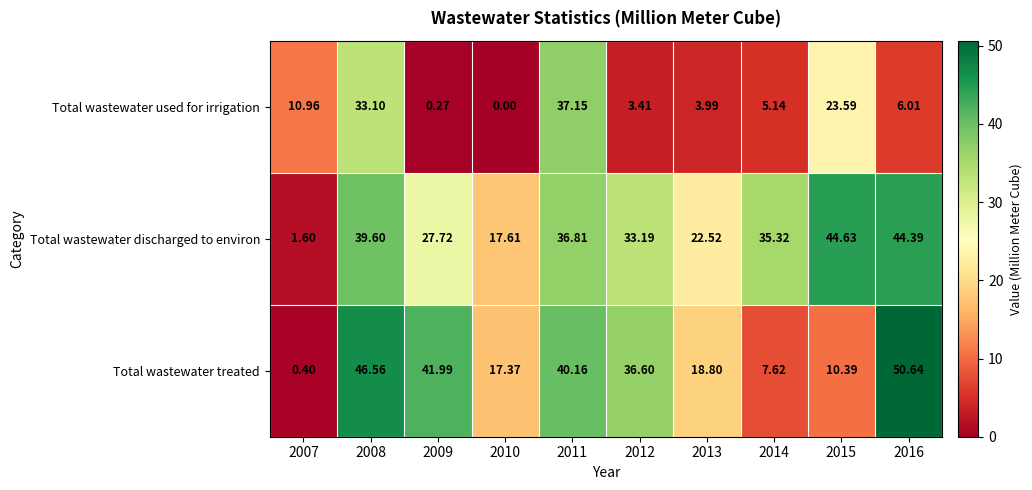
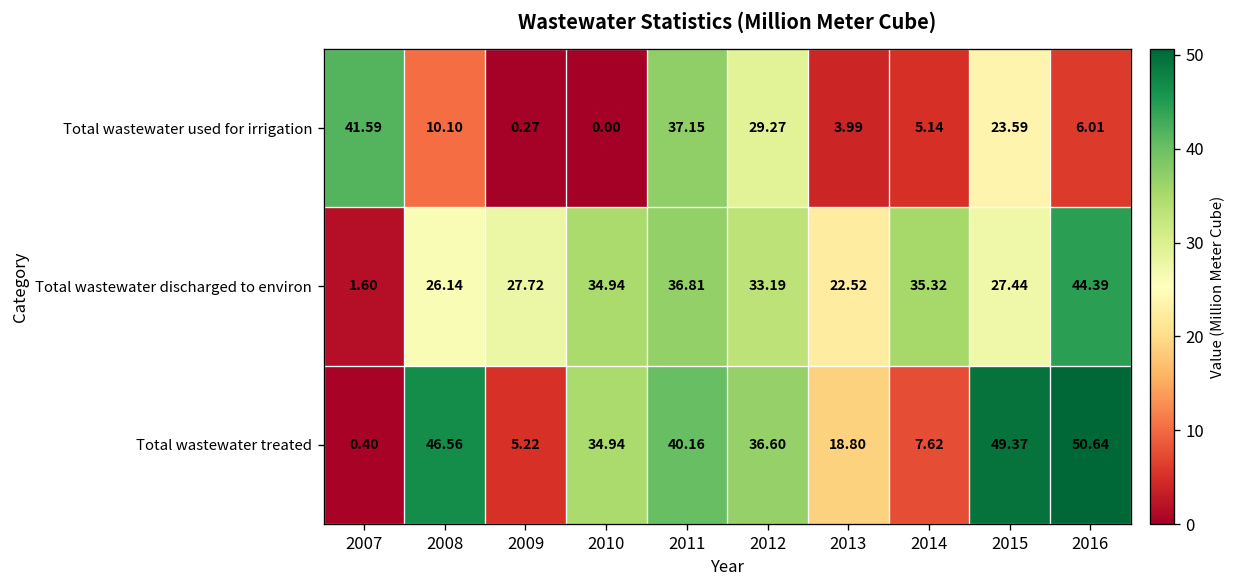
Total wastewater used for irrigation, 2007: 10.96 -> 41.59
Total wastewater used for irrigation, 2008: 33.10 -> 10.10
Total wastewater used for irrigation, 2012: 3.41 -> 29.27
Total wastewater discharged to environ, 2008: 39.60 -> 26.14
Total wastewater discharged to environ, 2010: 17.61 -> 34.94
Total wastewater discharged to environ, 2015: 44.63 -> 27.44
Total wastewater treated, 2009: 41.99 -> 5.22
Total wastewater treated, 2010: 17.37 -> 34.94
Total wastewater treated, 2015: 10.39 -> 49.37
